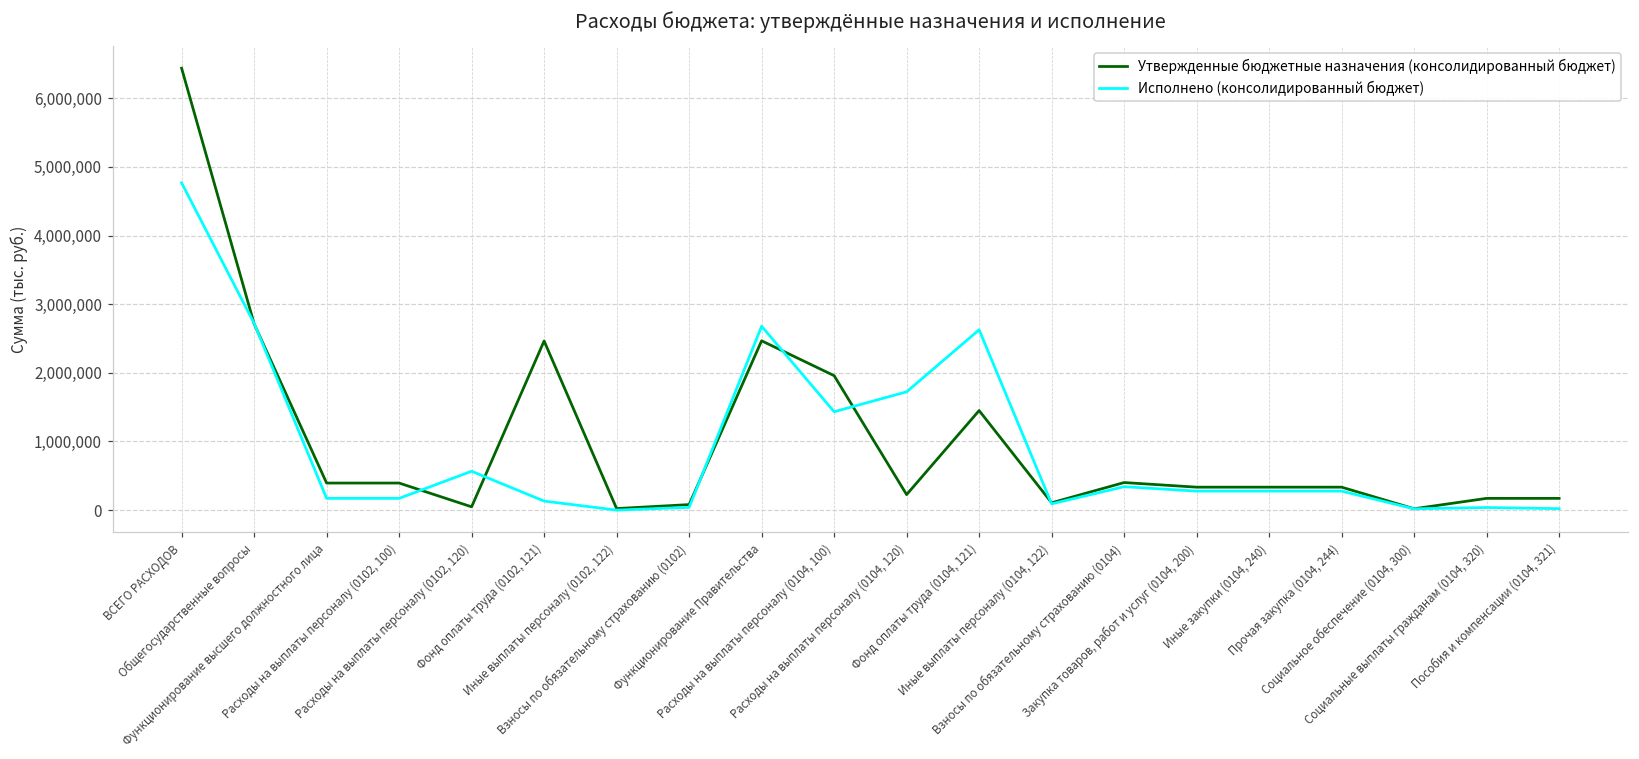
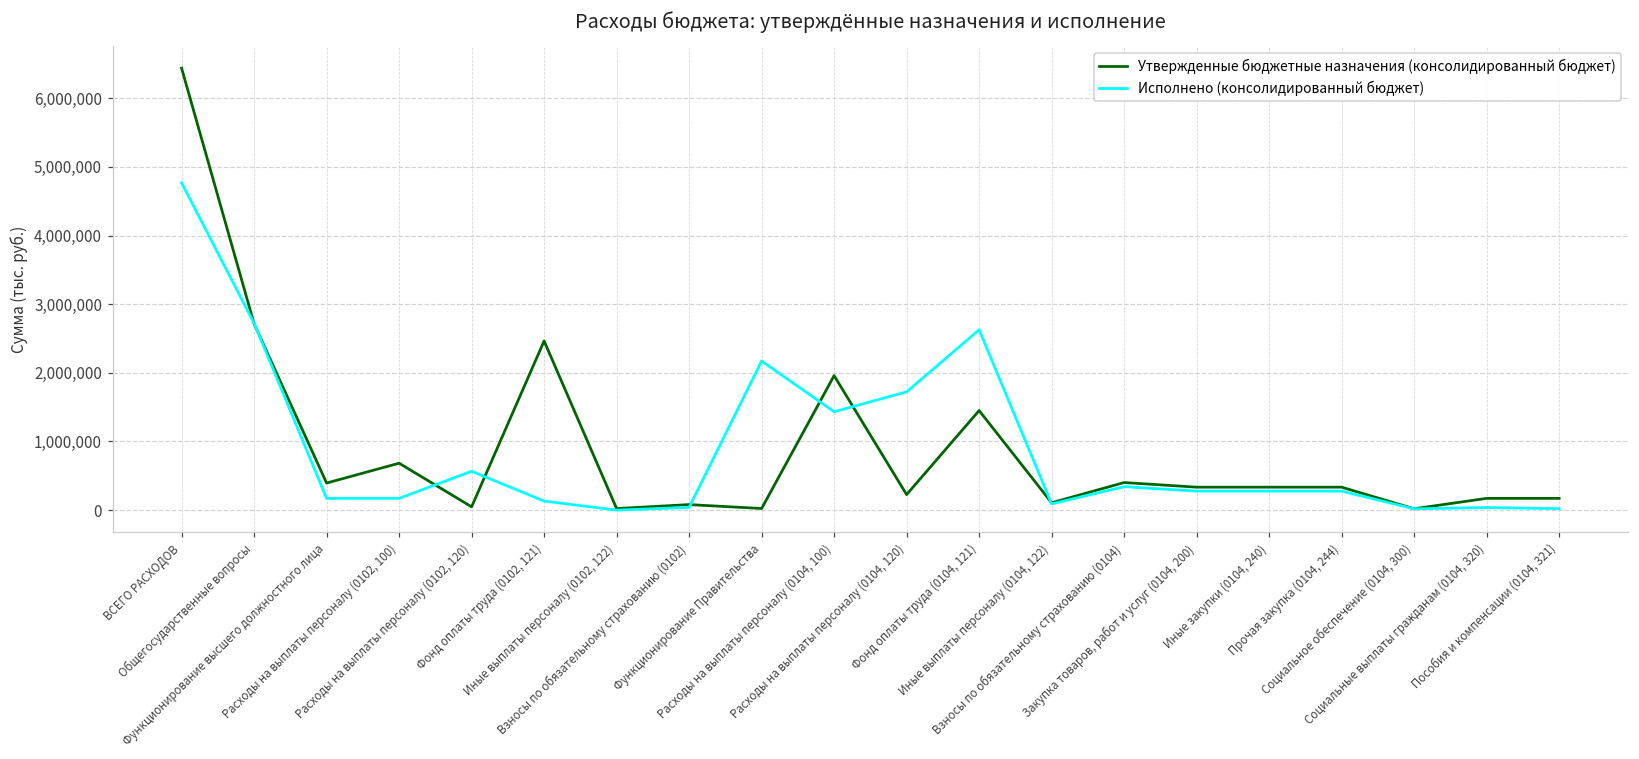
Утвержденные бюджетные назначения (консолидированный бюджет), Расходы на выплаты персоналу (0102, 100): 400,000 -> 700,000
Утвержденные бюджетные назначения (консолидированный бюджет), Функционирование Правительства: 2,500,000 -> 0
Исполнено (консолидированный бюджет), Функционирование Правительства: 2,700,000 -> 2,200,000
